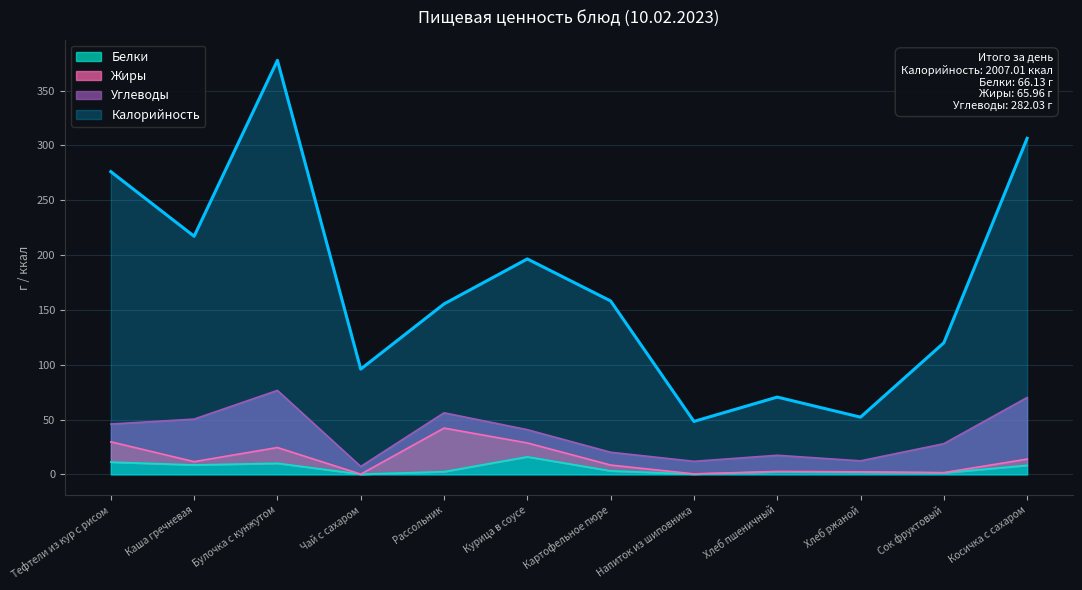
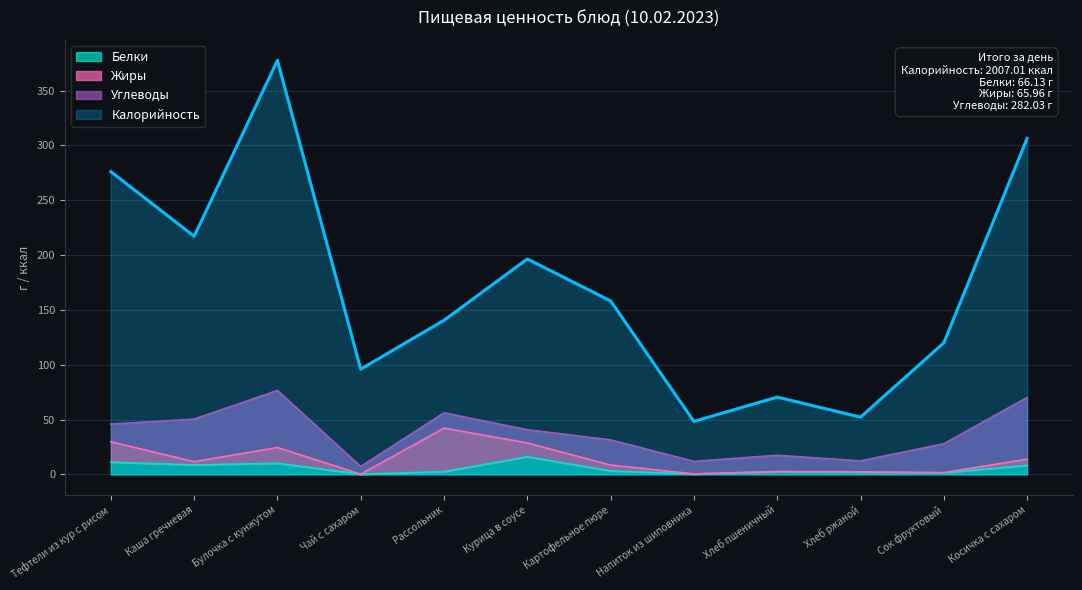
Калорийность, Рассольник: 155 -> 141
Углеводы, Картофельное пюре: 12 -> 23
